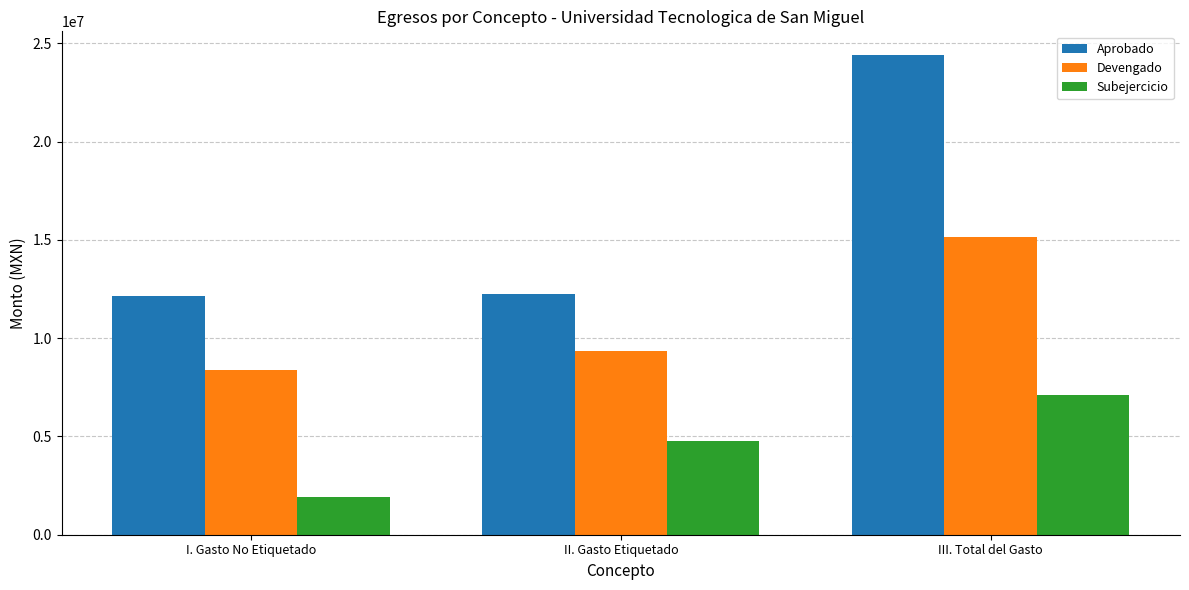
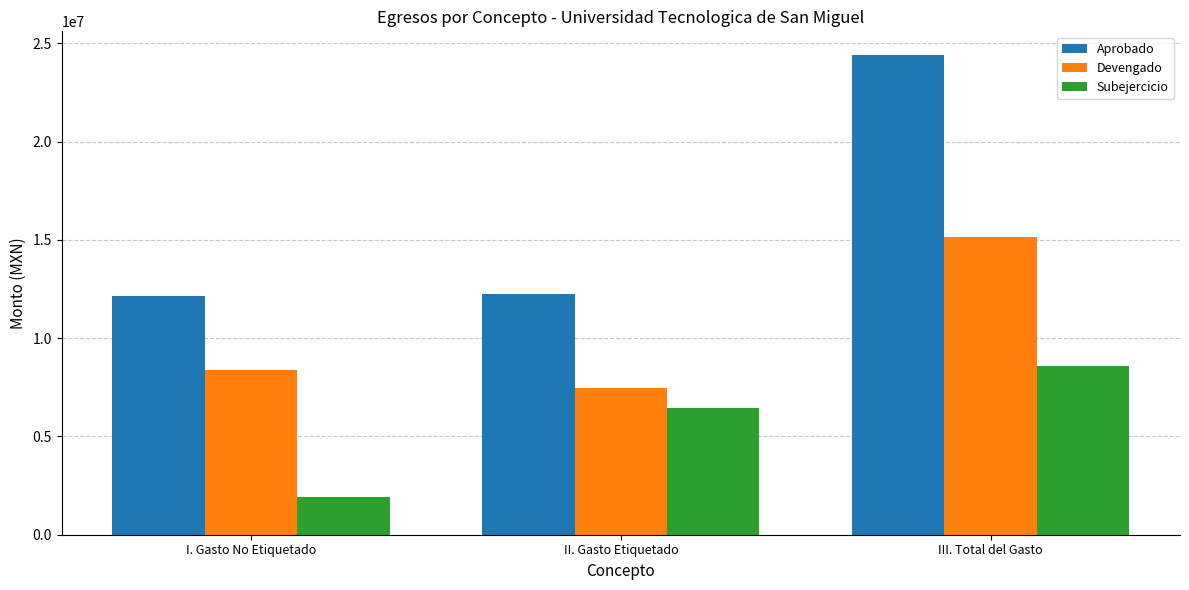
Devengado, II. Gasto Etiquetado: 9300000 -> 7500000
Subejercicio, II. Gasto Etiquetado: 4800000 -> 6500000
Subejercicio, III. Total del Gasto: 7100000 -> 8600000
